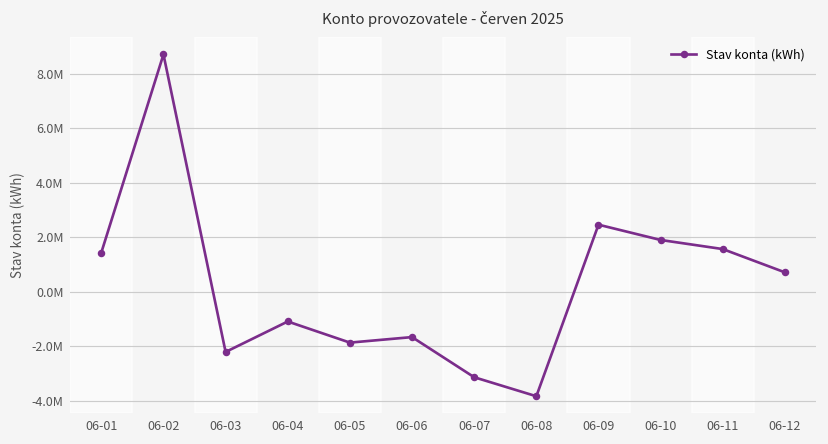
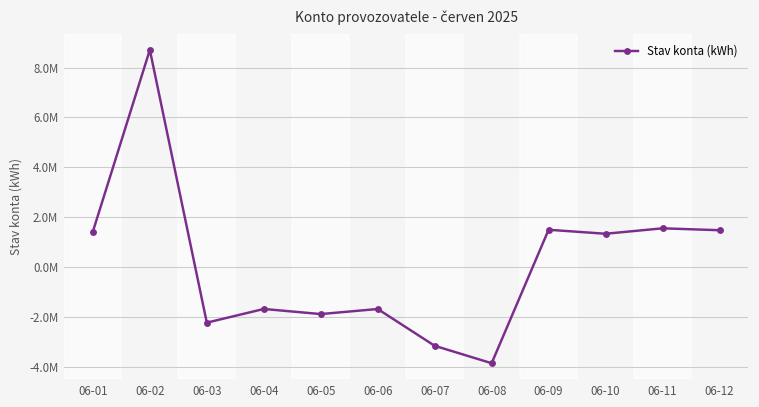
06-04: -1100000 -> -1700000
06-09: 2500000 -> 1500000
06-10: 1900000 -> 1300000
06-12: 700000 -> 1500000
